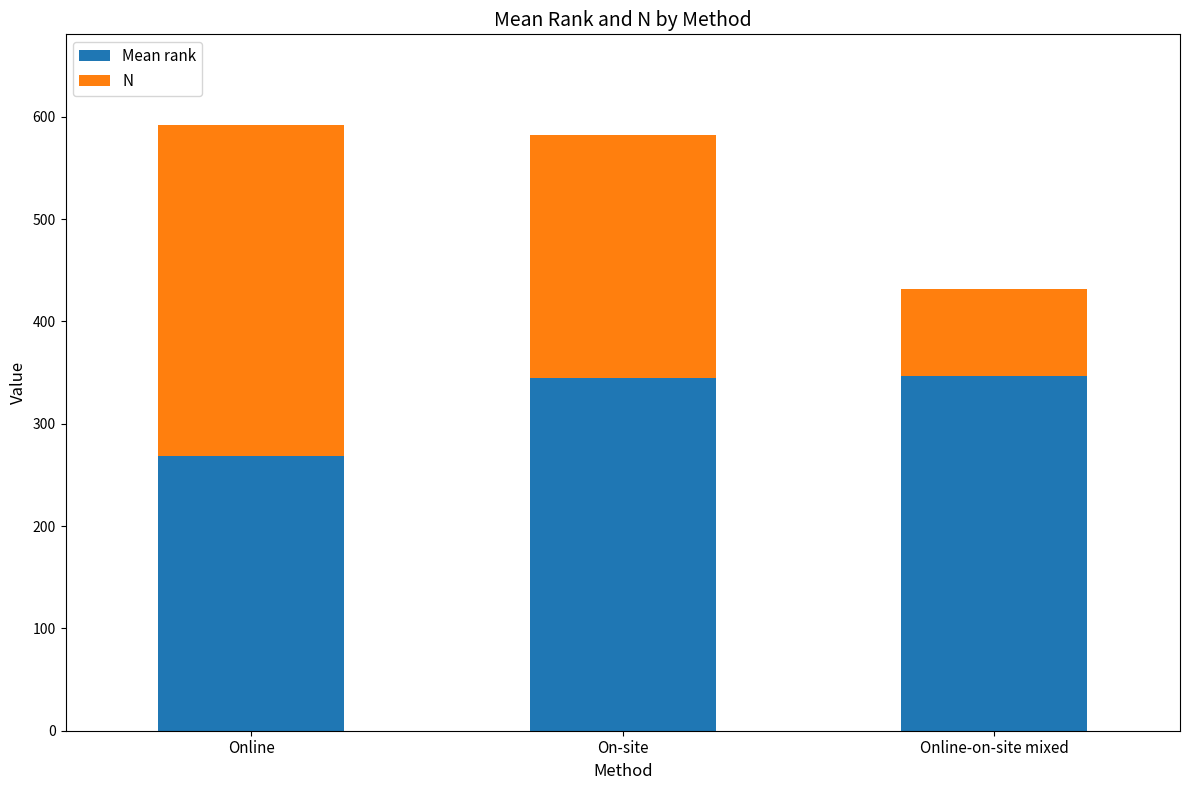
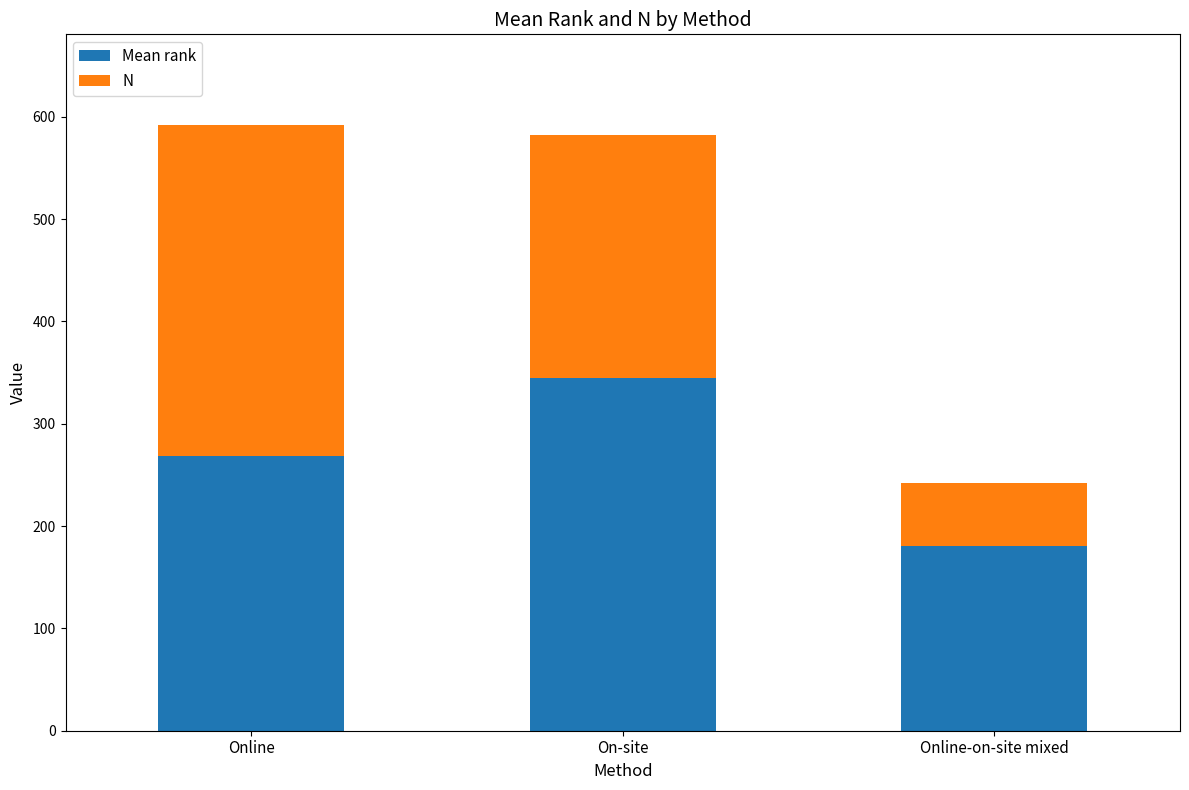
Mean rank, Online-on-site mixed: 347 -> 180
N, Online-on-site mixed: 85 -> 62
